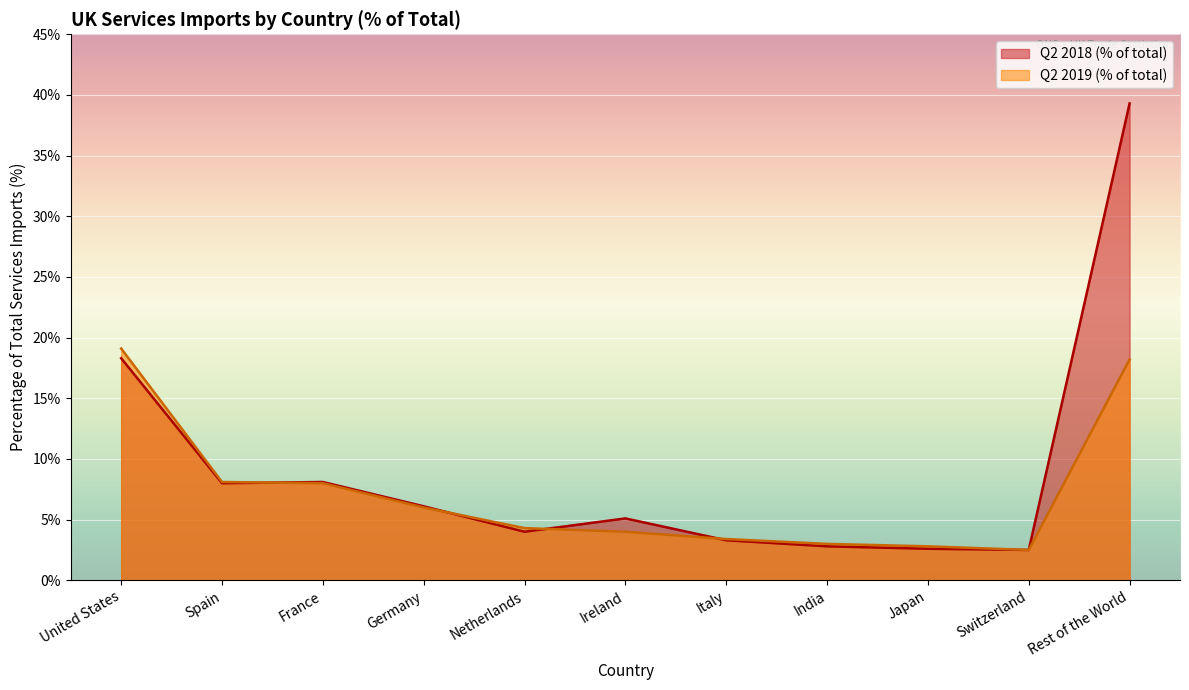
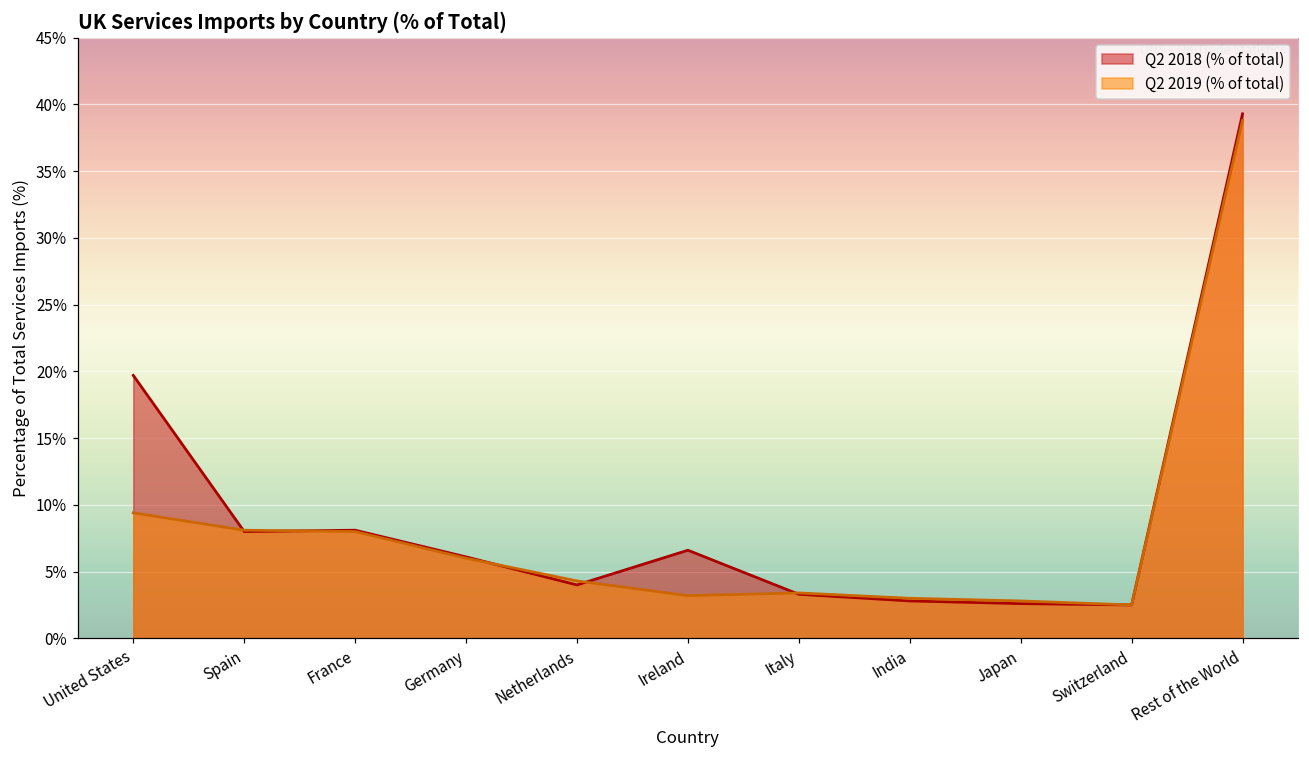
Q2 2018 (% of total), United States: 18.3% -> 19.7%
Q2 2019 (% of total), United States: 19.1% -> 9.4%
Q2 2018 (% of total), Ireland: 5.1% -> 6.6%
Q2 2019 (% of total), Ireland: 4.0% -> 3.2%
Q2 2019 (% of total), Rest of the World: 18.2% -> 38.8%
